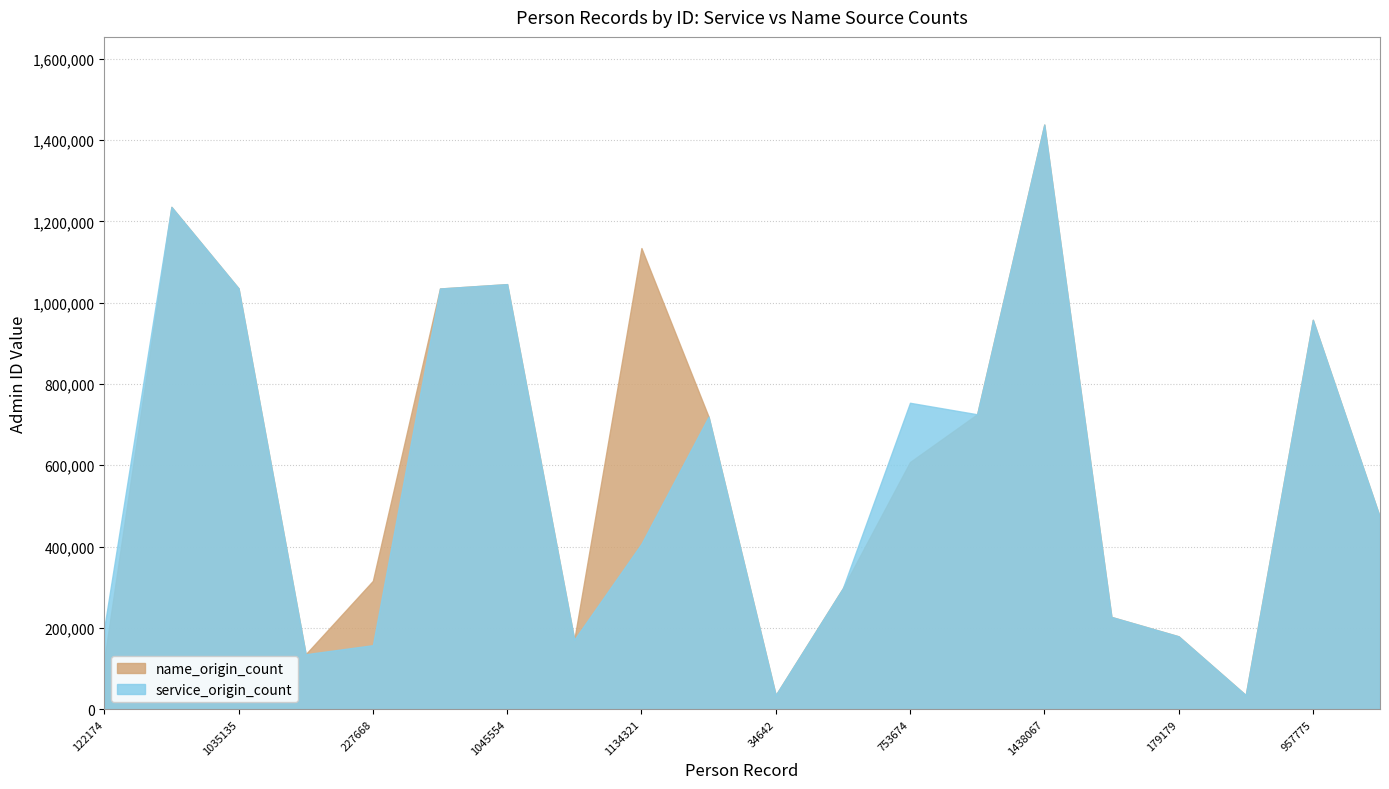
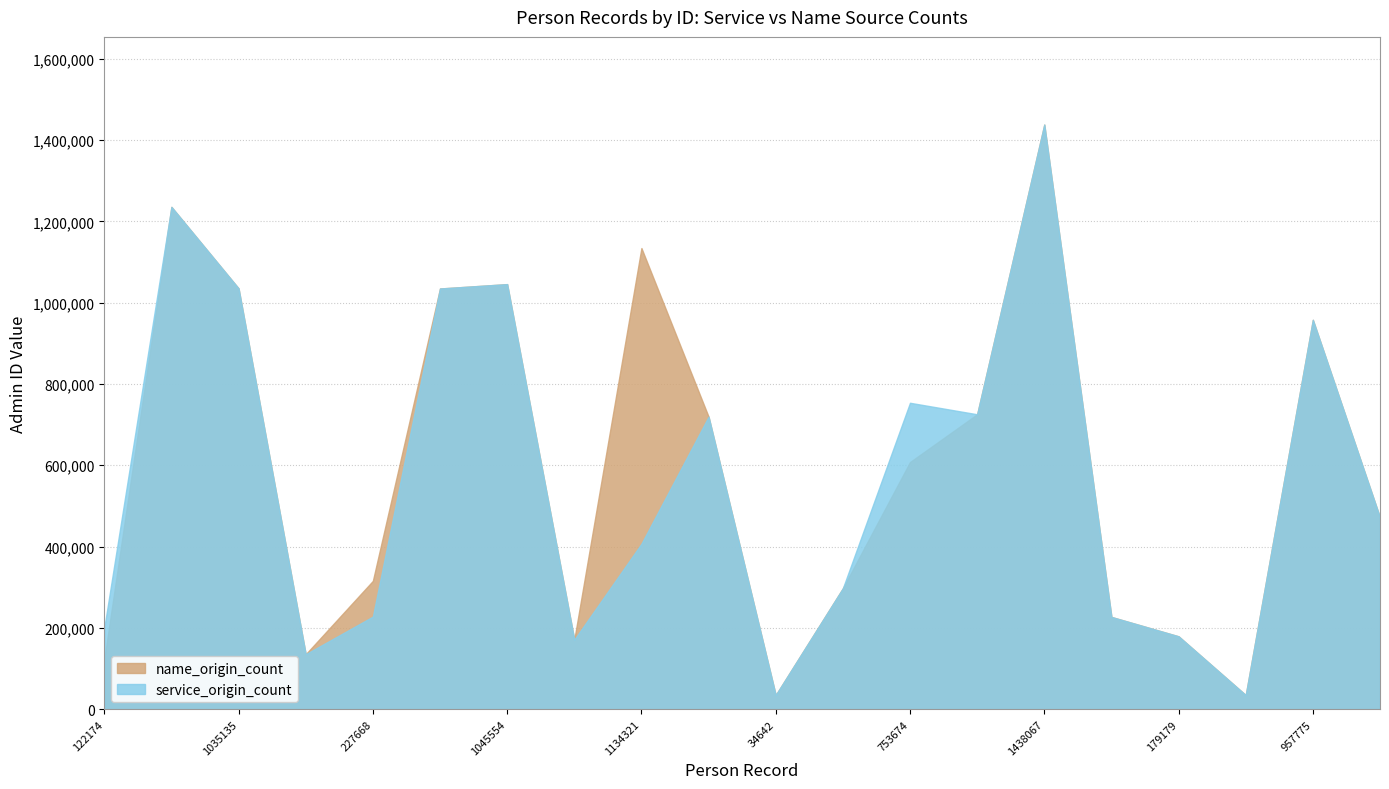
service_origin_count, 227668: 160,000 -> 230,000
